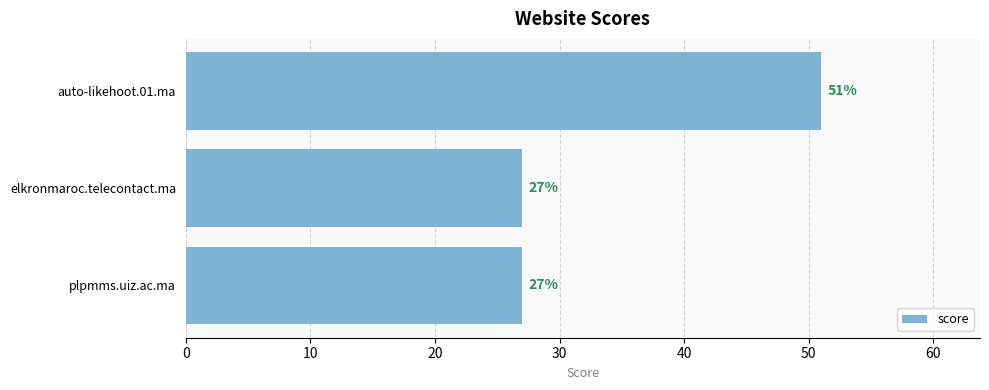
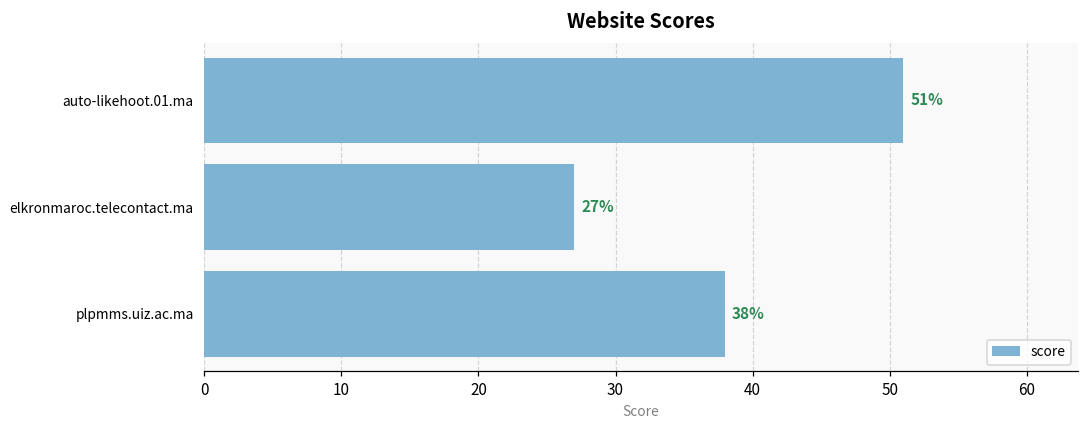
plpmms.uiz.ac.ma: 27% -> 38%
